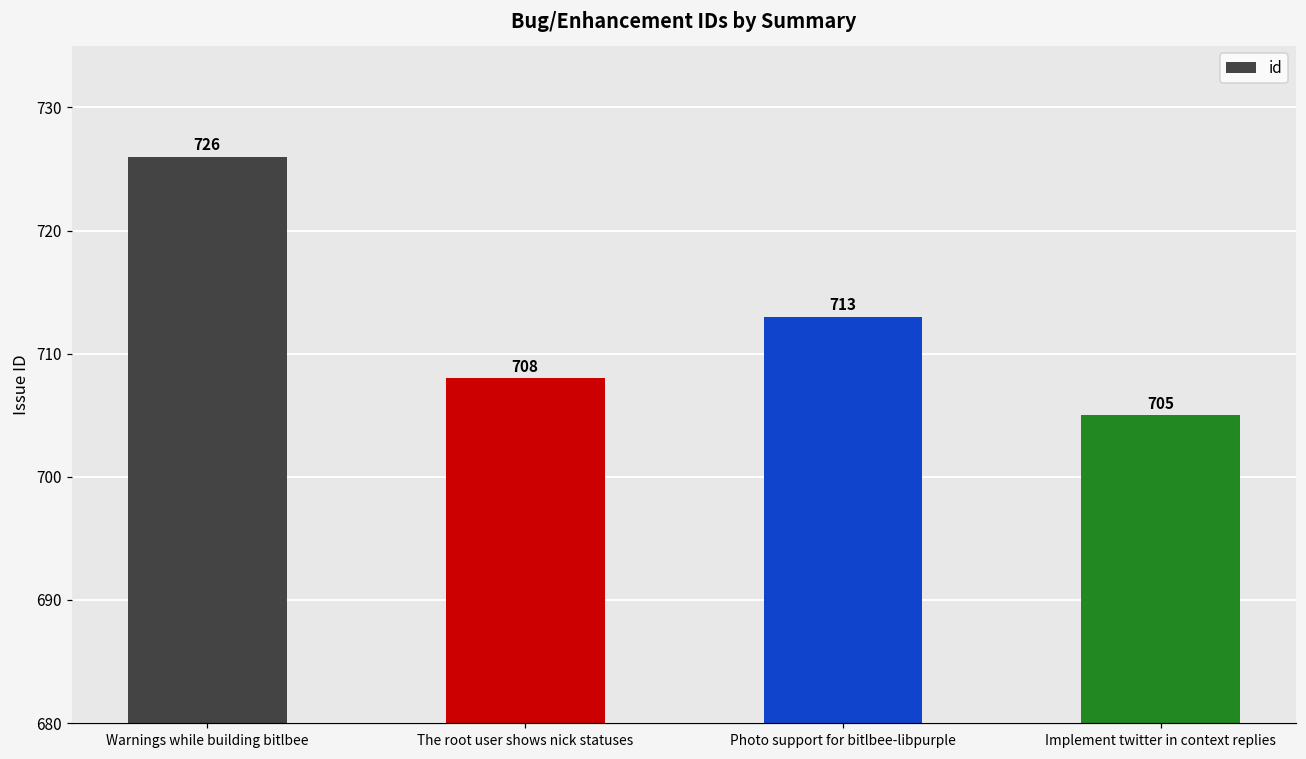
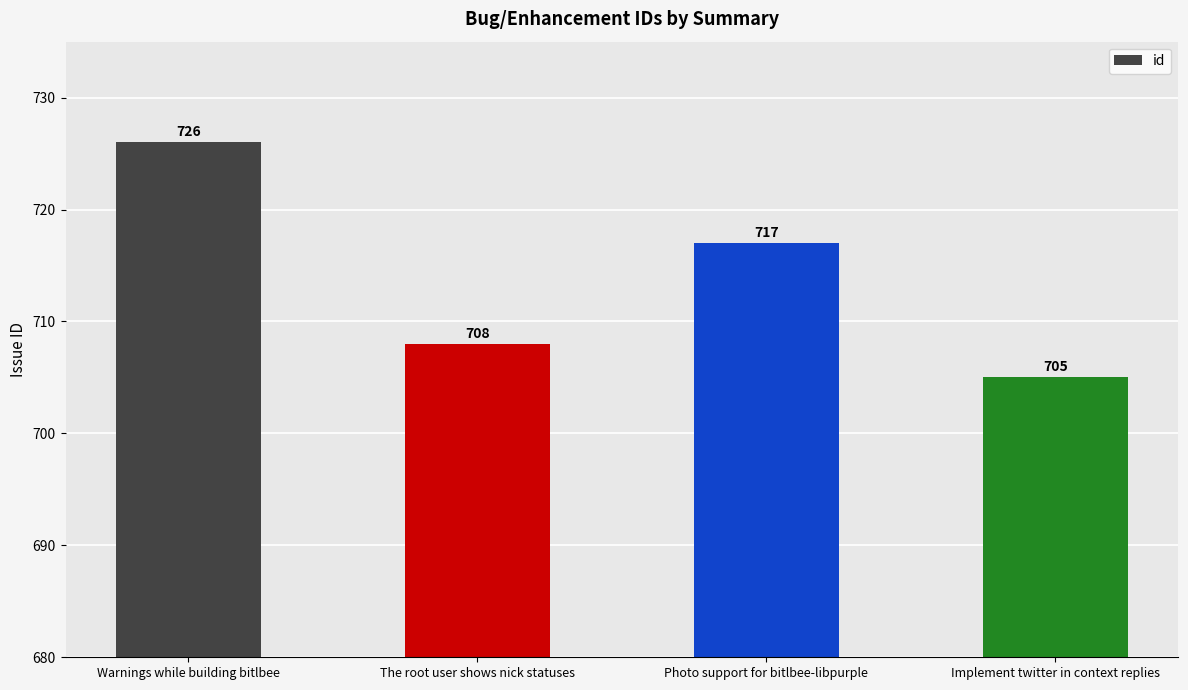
Photo support for bitlbee-libpurple: 713 -> 717
